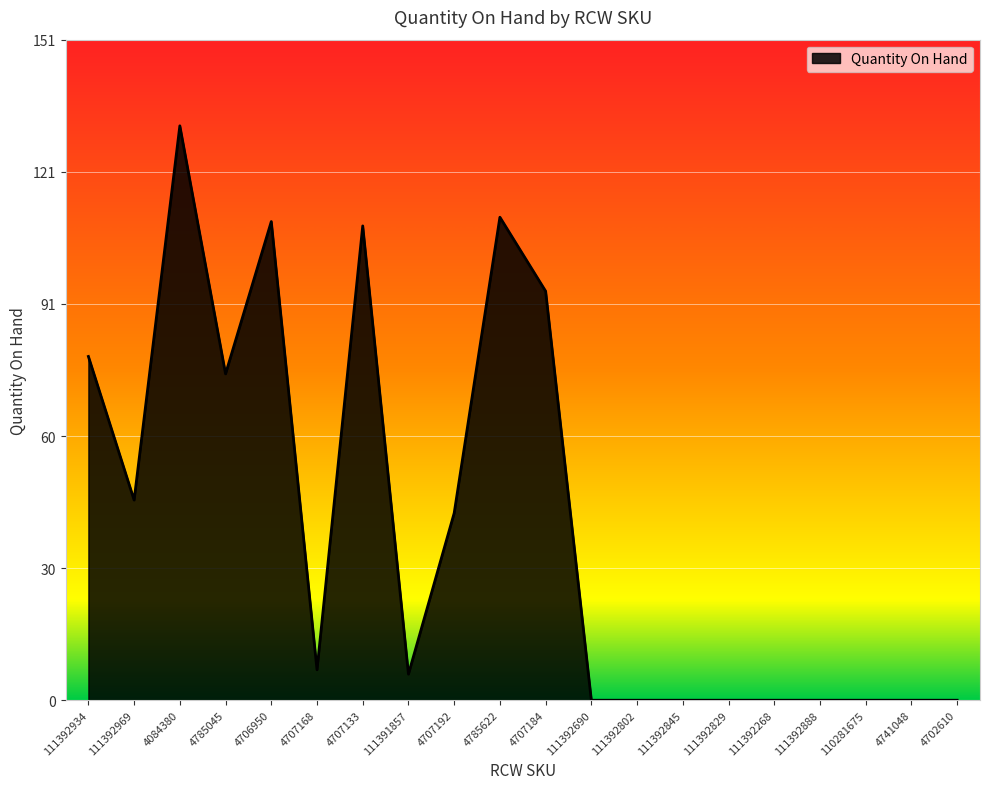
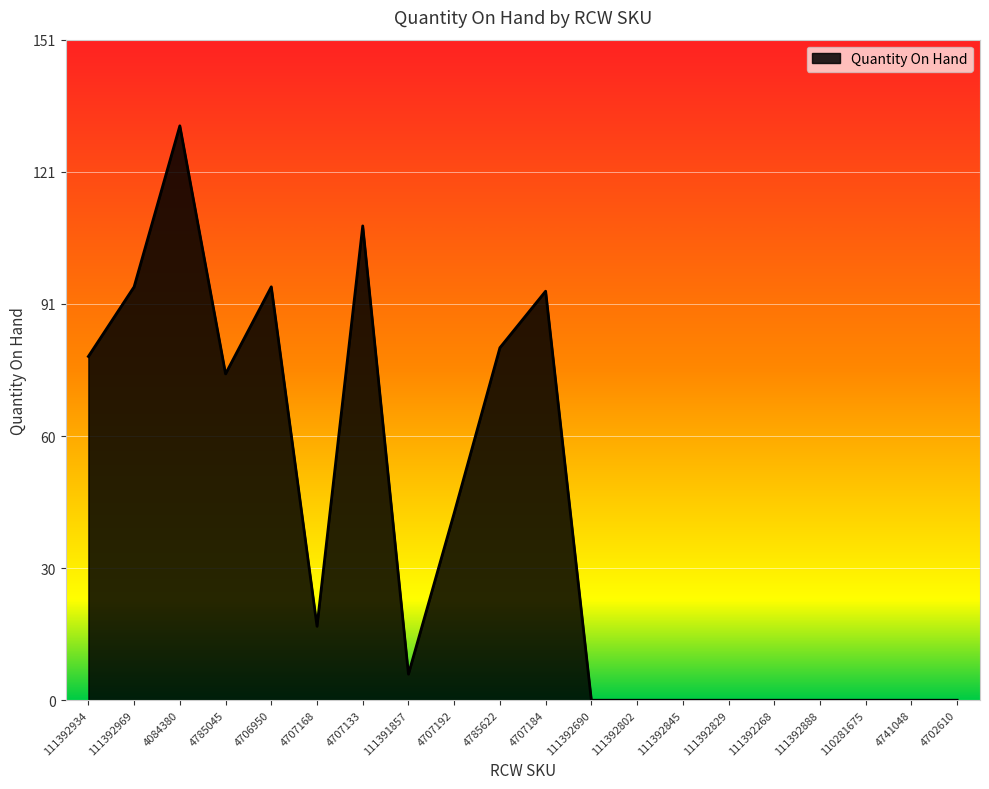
111392969: 46 -> 95
4706950: 110 -> 95
4707168: 7 -> 17
4785622: 111 -> 81
